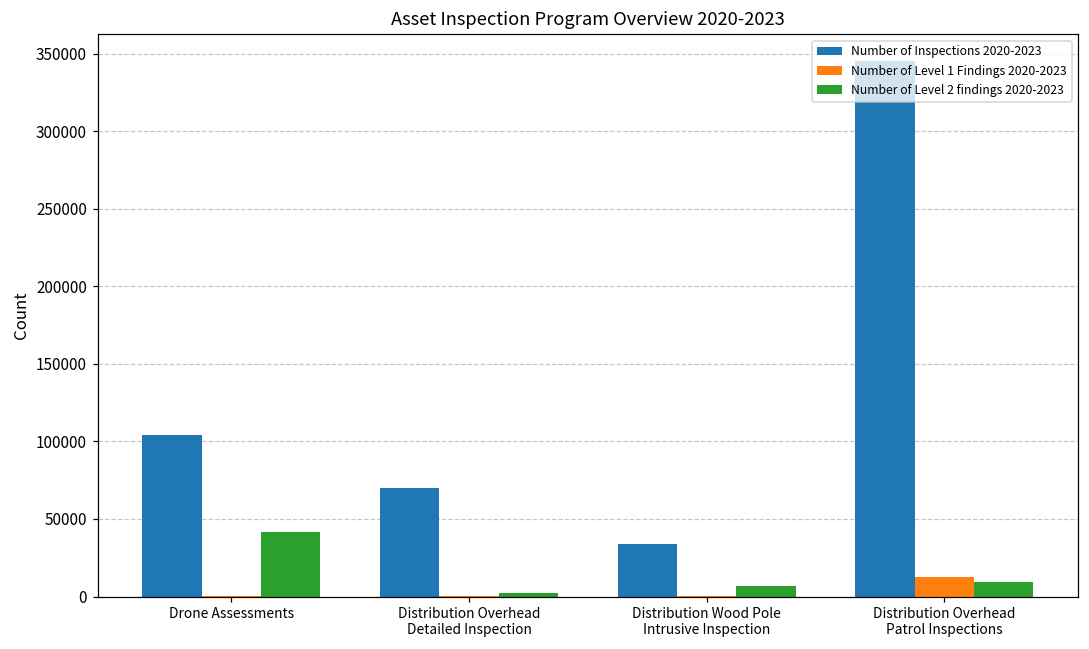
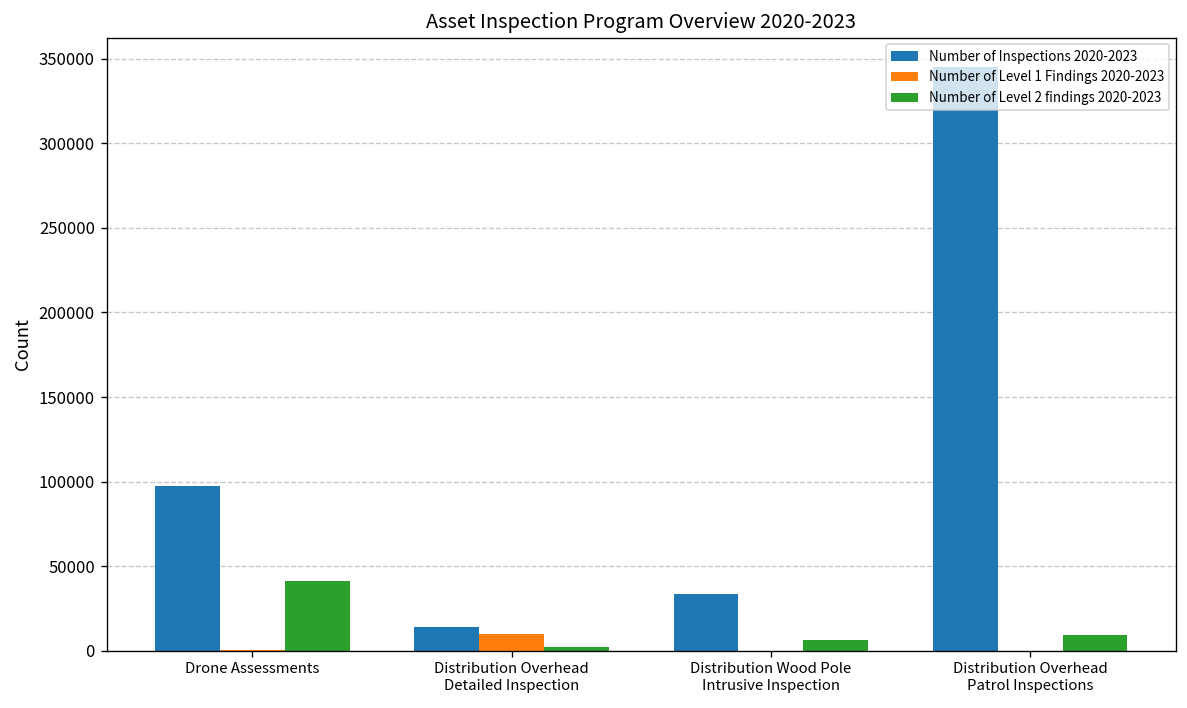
Number of Inspections 2020-2023, Drone Assessments: 104000 -> 97000
Number of Inspections 2020-2023, Distribution Overhead Detailed Inspection: 70000 -> 14000
Number of Level 1 Findings 2020-2023, Distribution Overhead Detailed Inspection: 0 -> 10000
Number of Level 1 Findings 2020-2023, Distribution Overhead Patrol Inspections: 13000 -> 0
